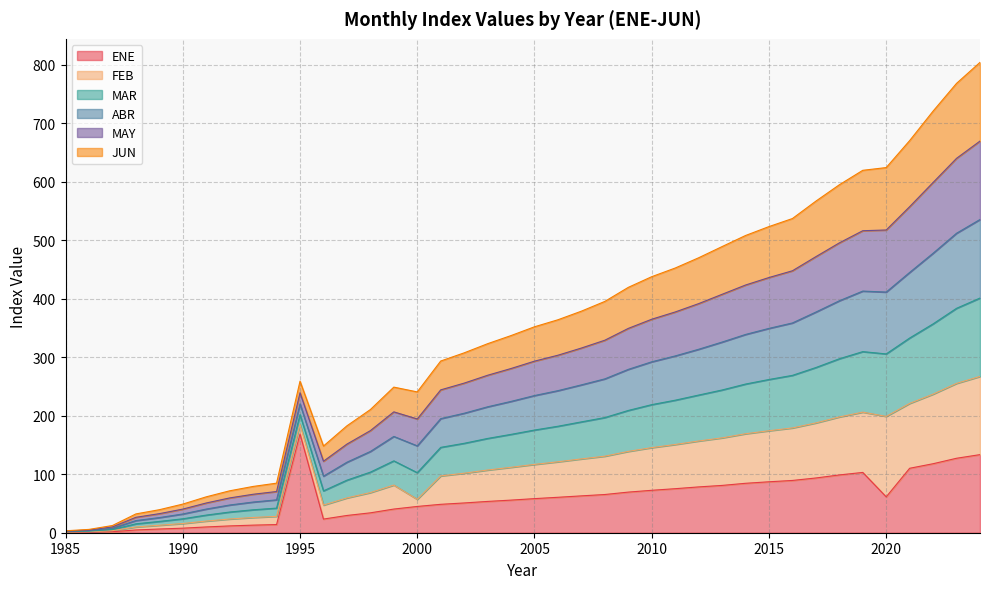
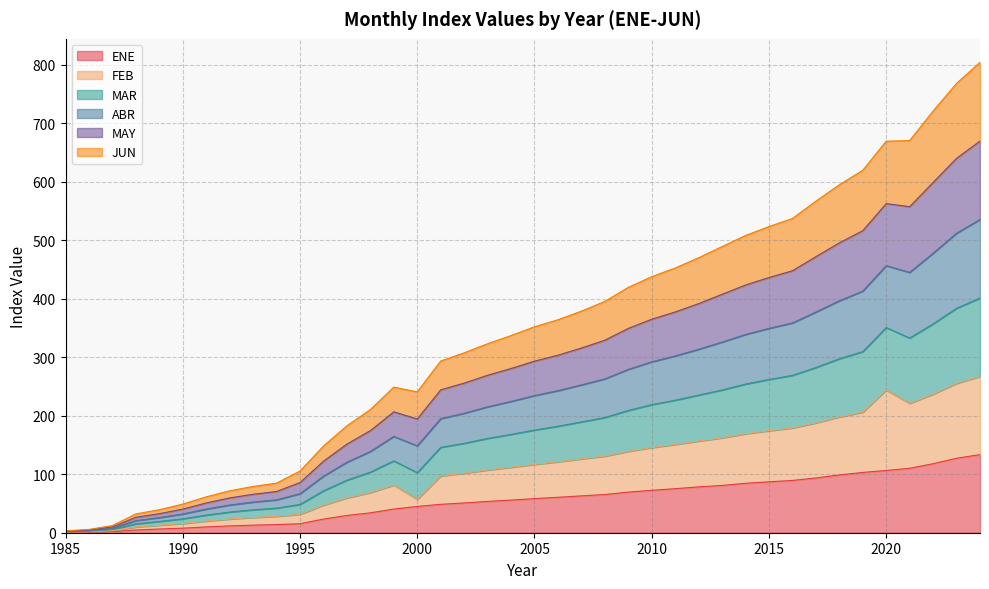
ENE, 1995: 170 -> 20
ENE, 2020: 60 -> 110
